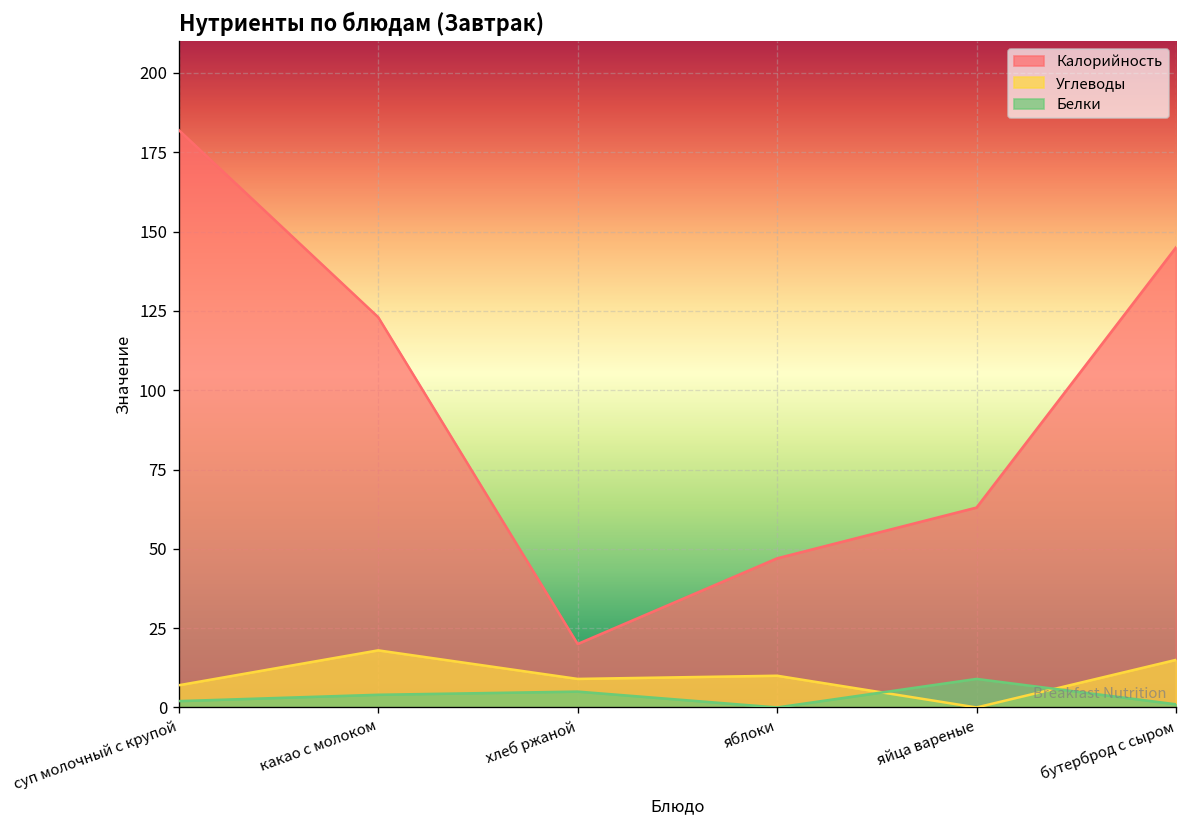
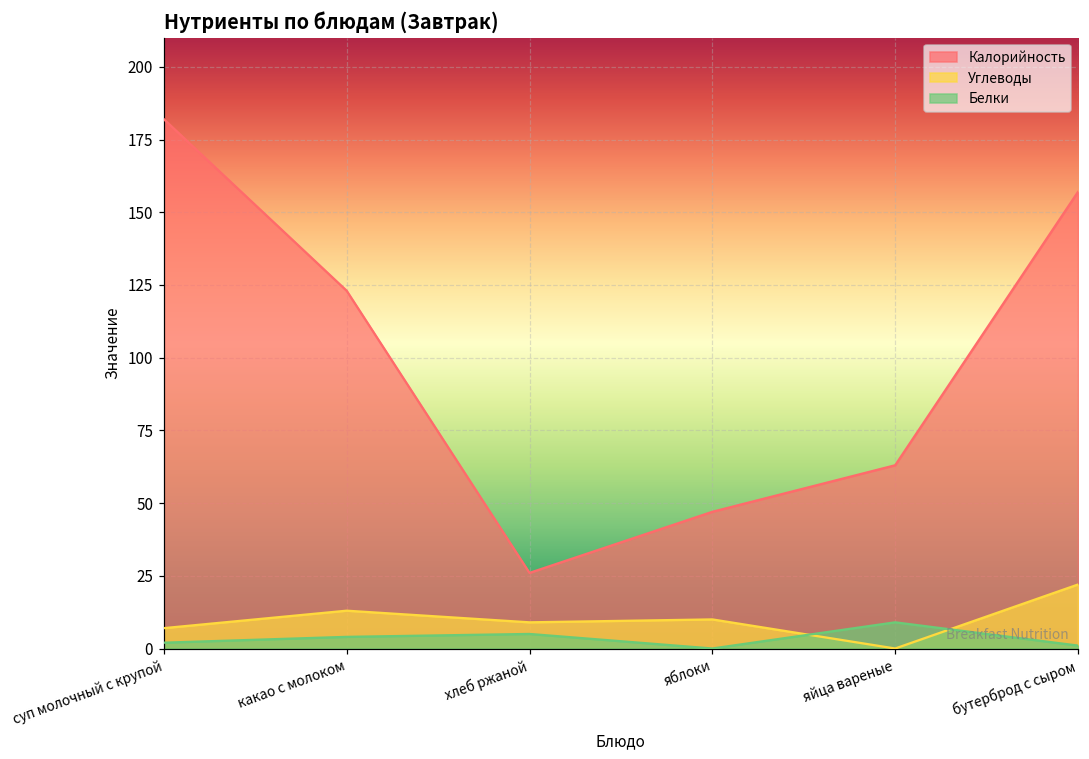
Углеводы, какао с молоком: 18 -> 13
Калорийность, хлеб ржаной: 20 -> 26
Калорийность, бутерброд с сыром: 145 -> 157
Углеводы, бутерброд с сыром: 15 -> 22
